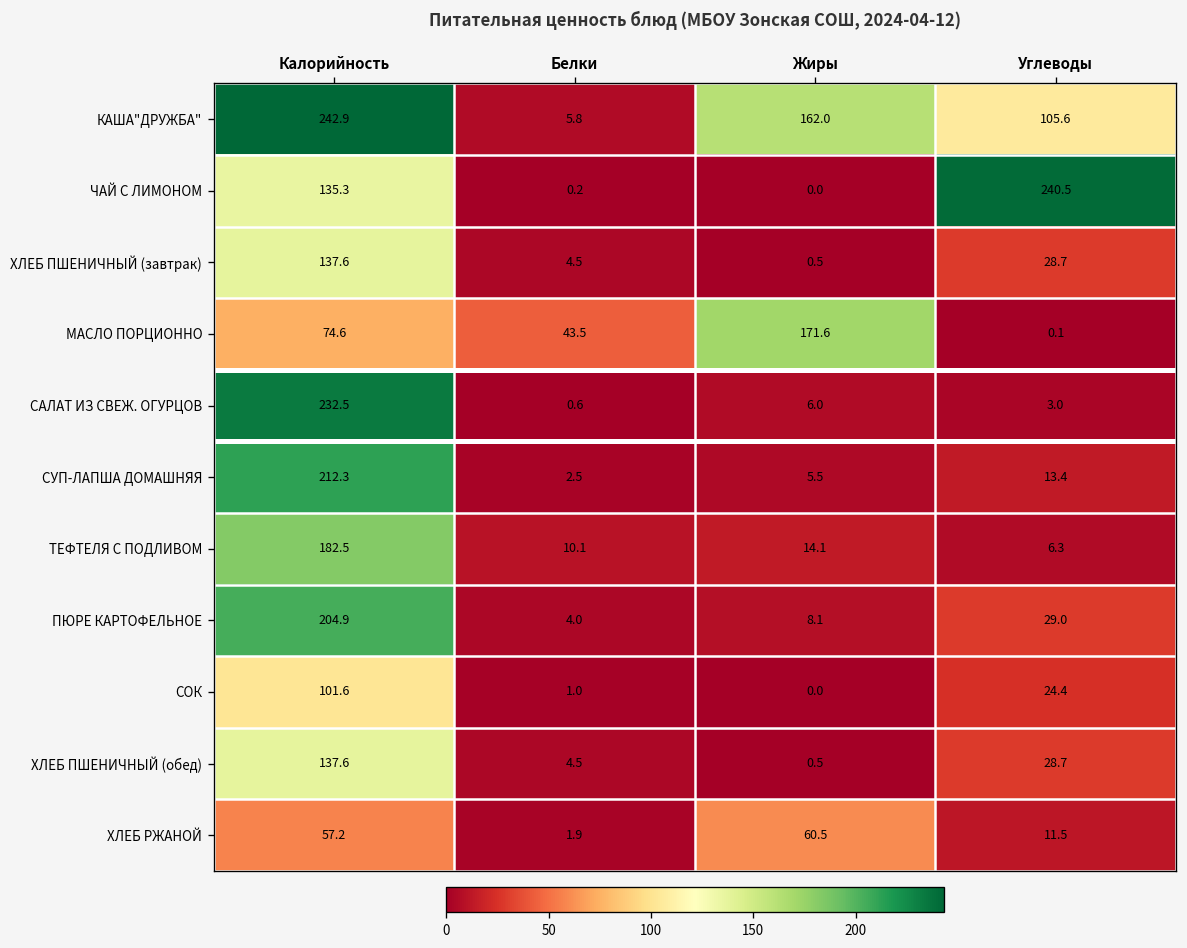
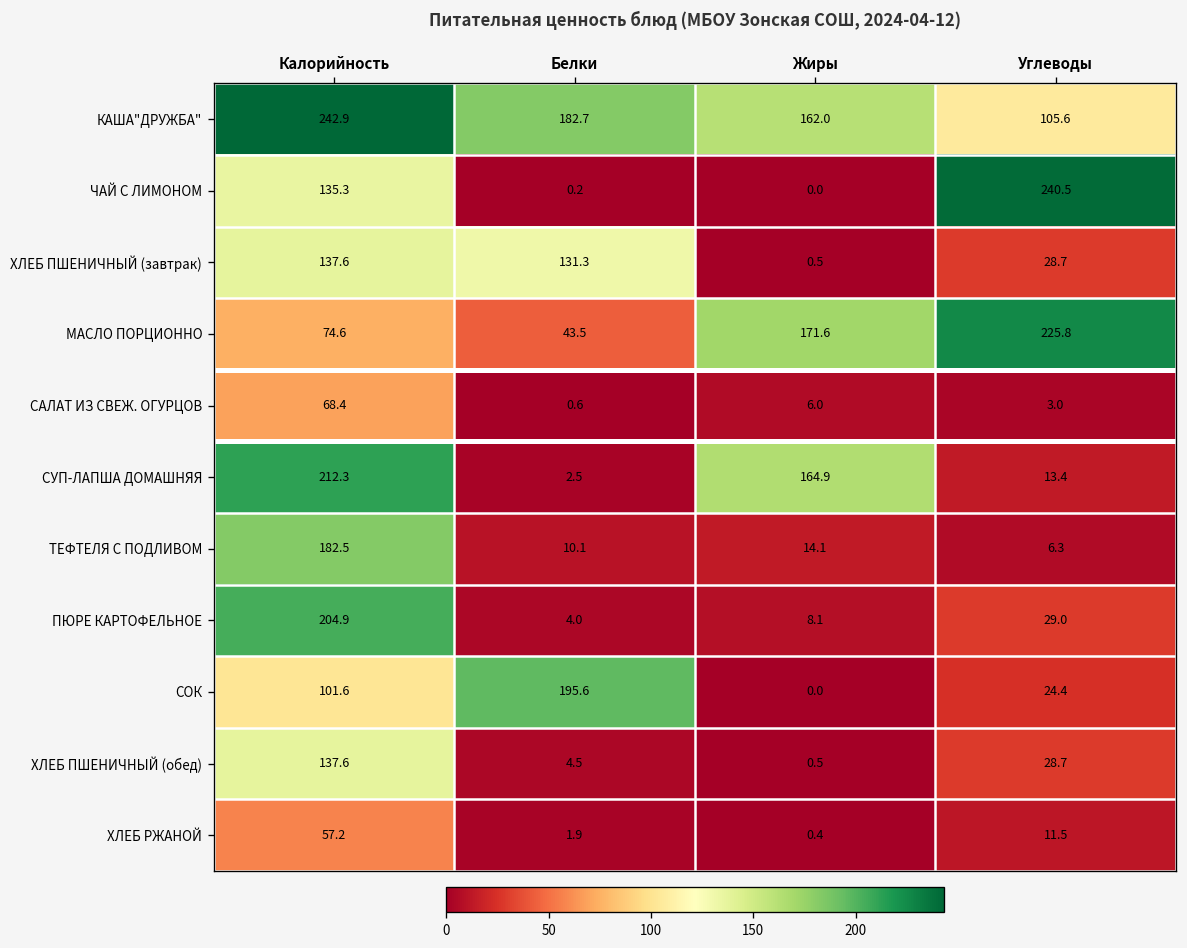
КАША"ДРУЖБА", Белки: 5.8 -> 182.7
ХЛЕБ ПШЕНИЧНЫЙ (завтрак), Белки: 4.5 -> 131.3
МАСЛО ПОРЦИОННО, Углеводы: 0.1 -> 225.8
САЛАТ ИЗ СВЕЖ. ОГУРЦОВ, Калорийность: 232.5 -> 68.4
СУП-ЛАПША ДОМАШНЯЯ, Жиры: 5.5 -> 164.9
СОК, Белки: 1.0 -> 195.6
ХЛЕБ РЖАНОЙ, Жиры: 60.5 -> 0.4
